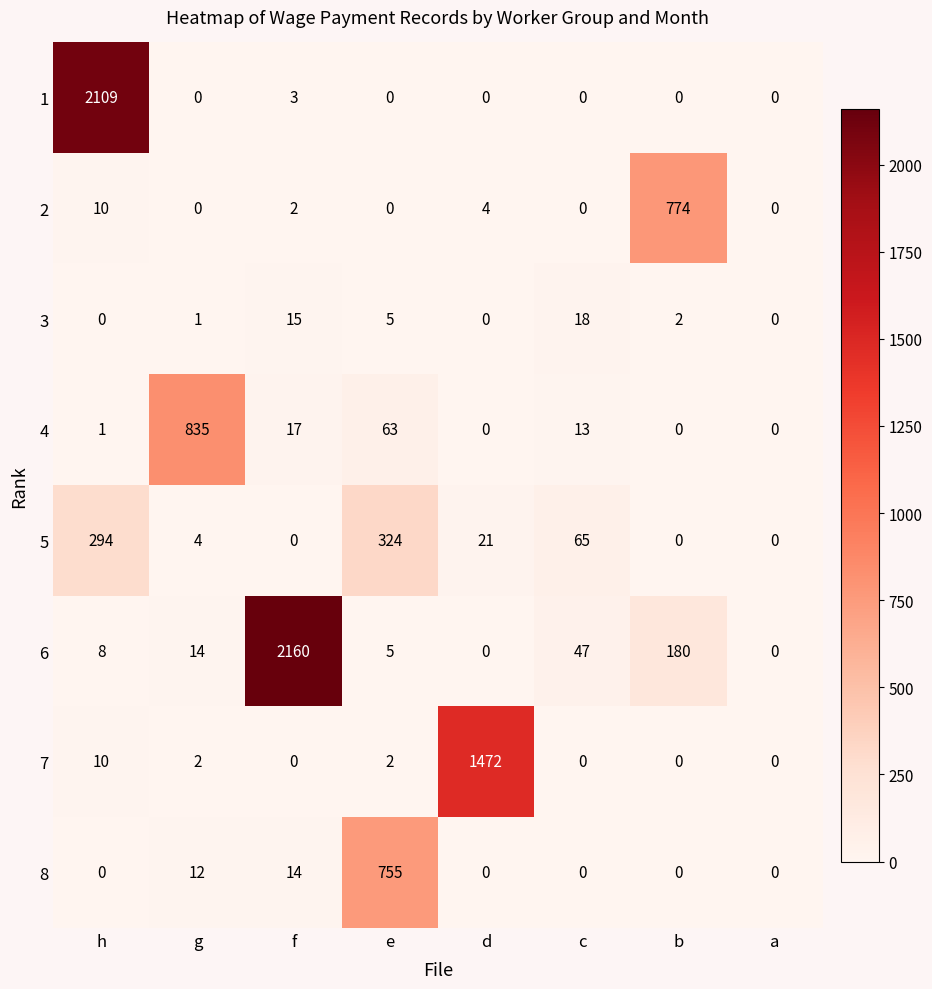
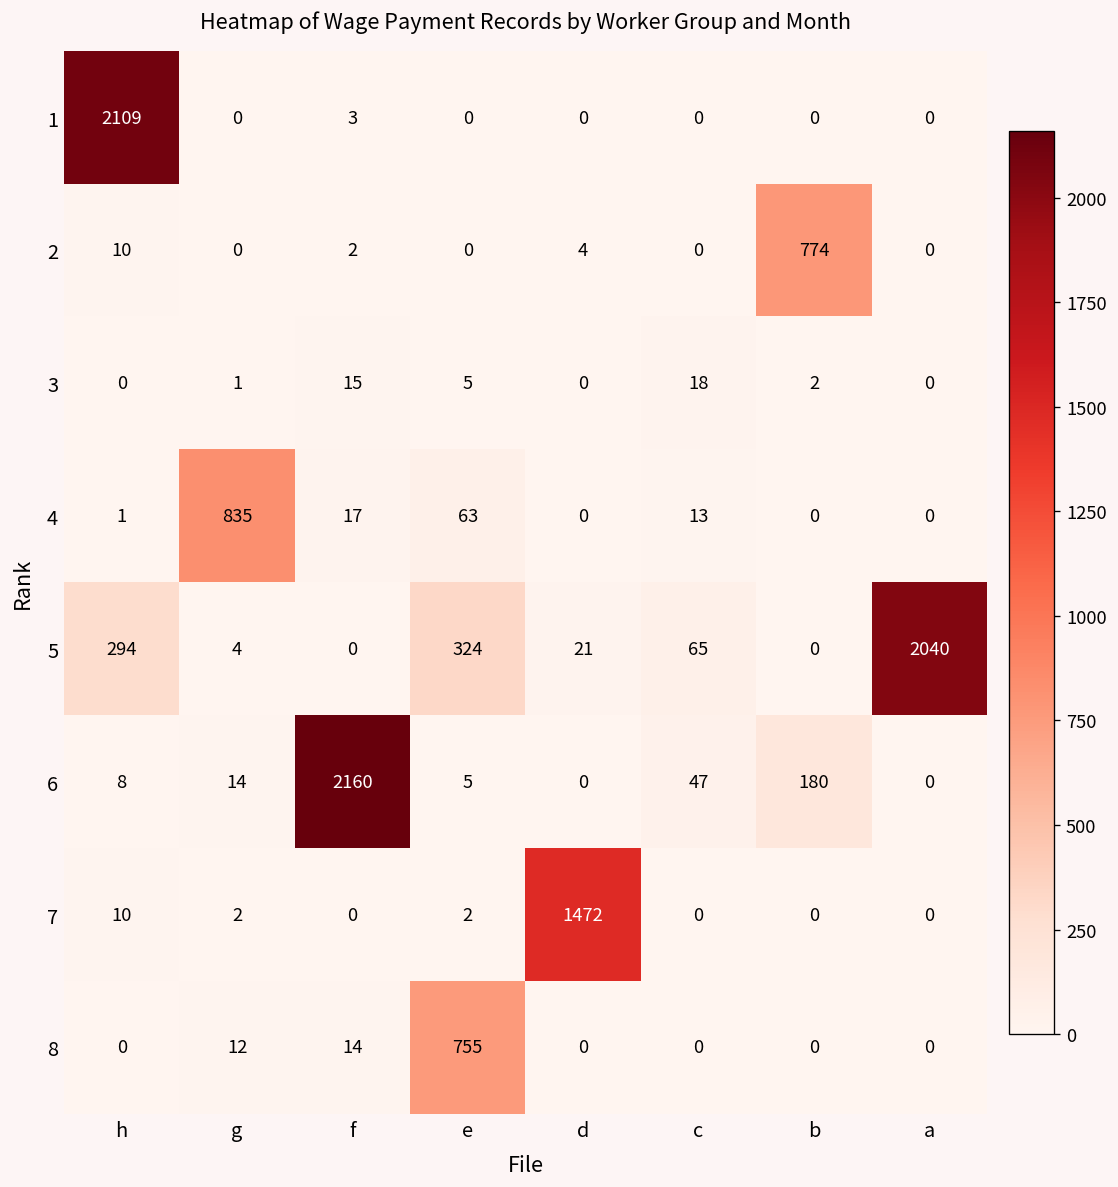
5, a: 0 -> 2040
